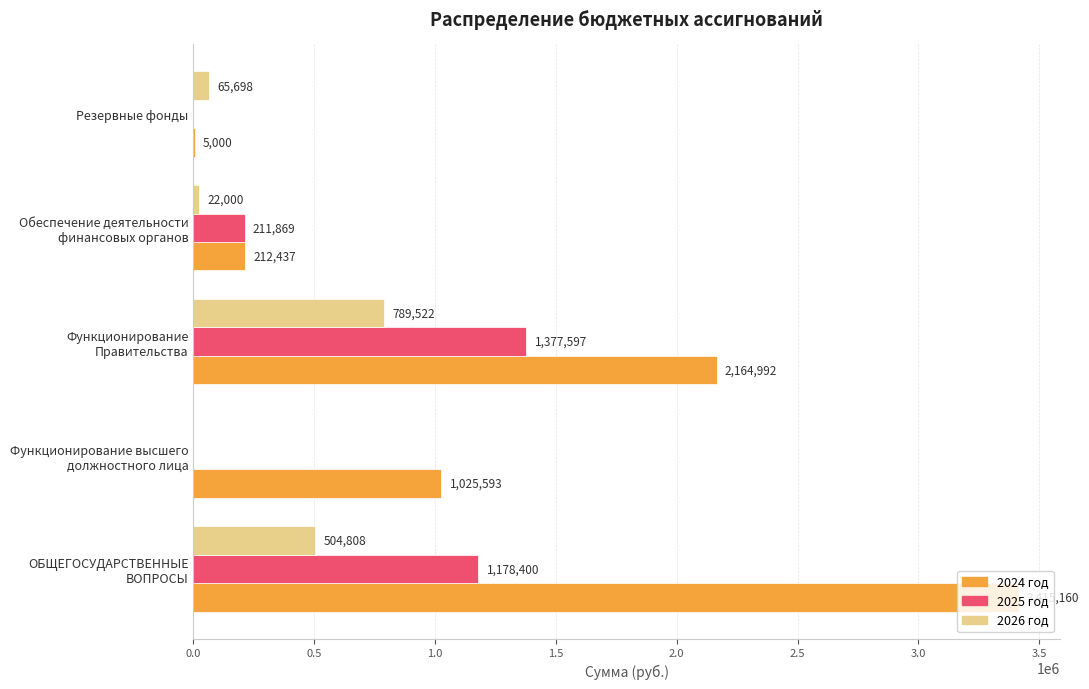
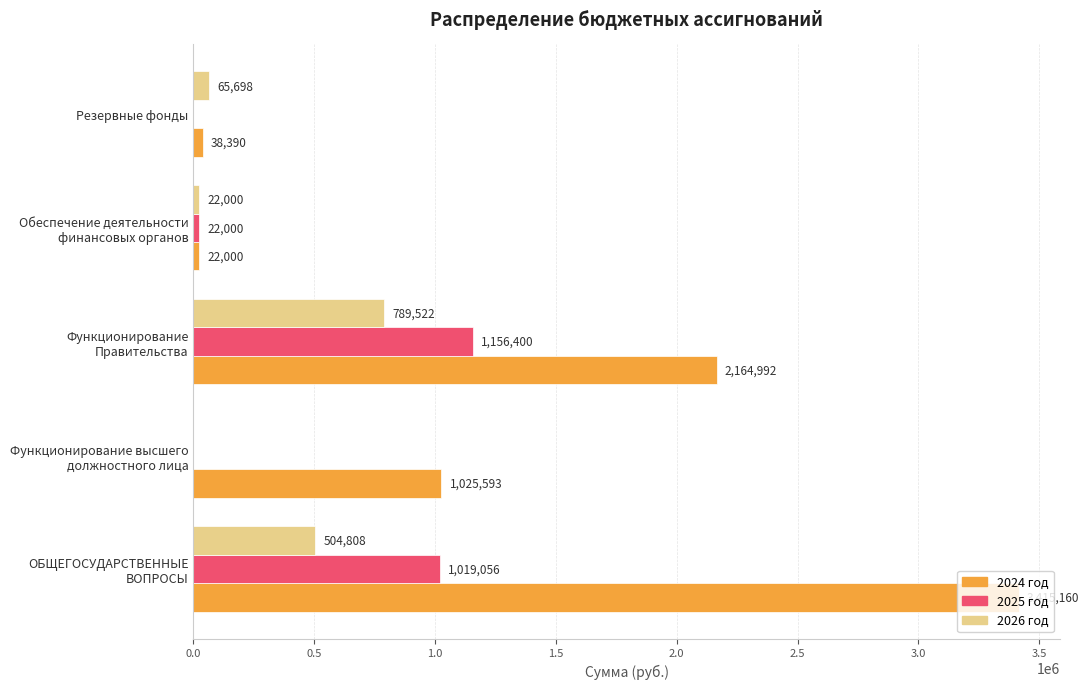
2024 год, Резервные фонды: 5,000 -> 38,390
2025 год, Обеспечение деятельности финансовых органов: 211,869 -> 22,000
2024 год, Обеспечение деятельности финансовых органов: 212,437 -> 22,000
2025 год, Функционирование Правительства: 1,377,597 -> 1,156,400
2025 год, ОБЩЕГОСУДАРСТВЕННЫЕ ВОПРОСЫ: 1,178,400 -> 1,019,056
